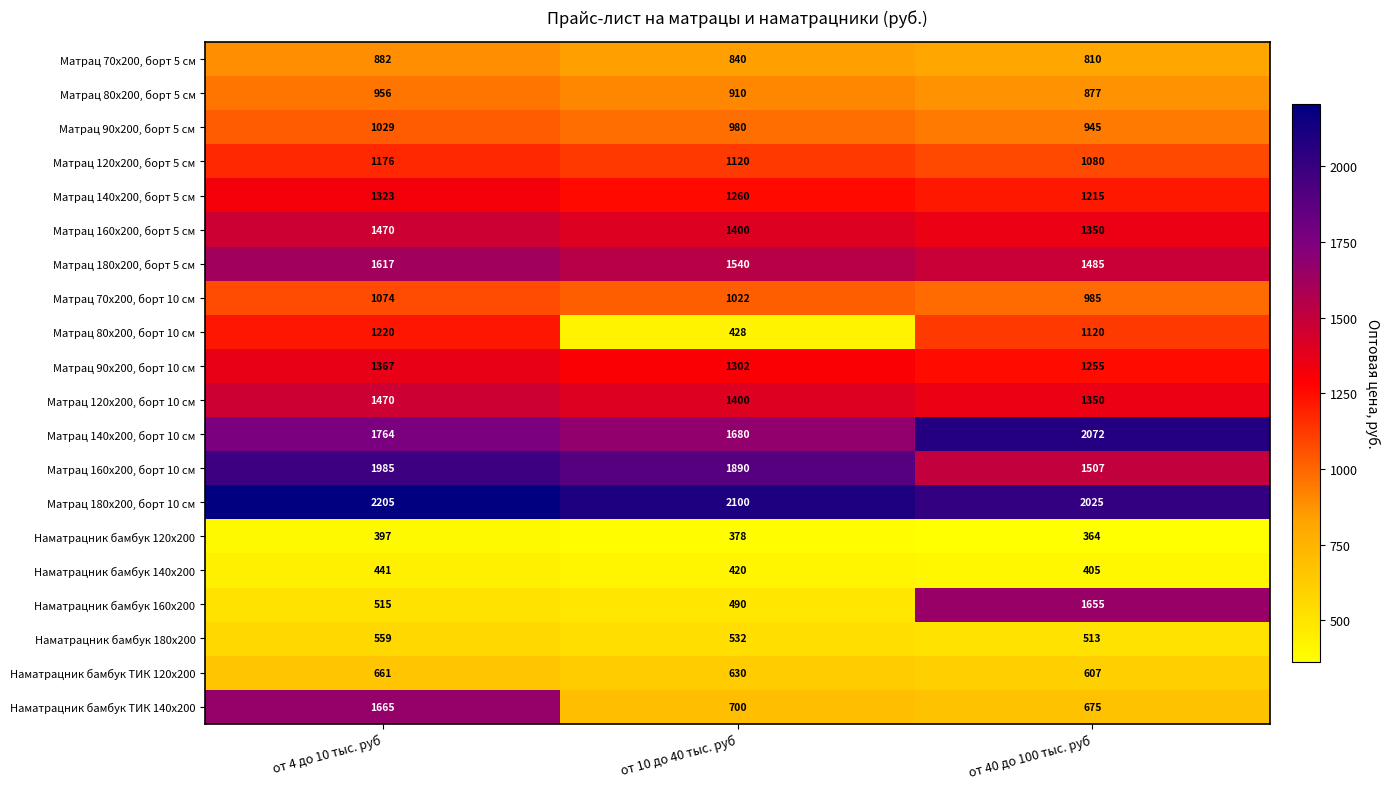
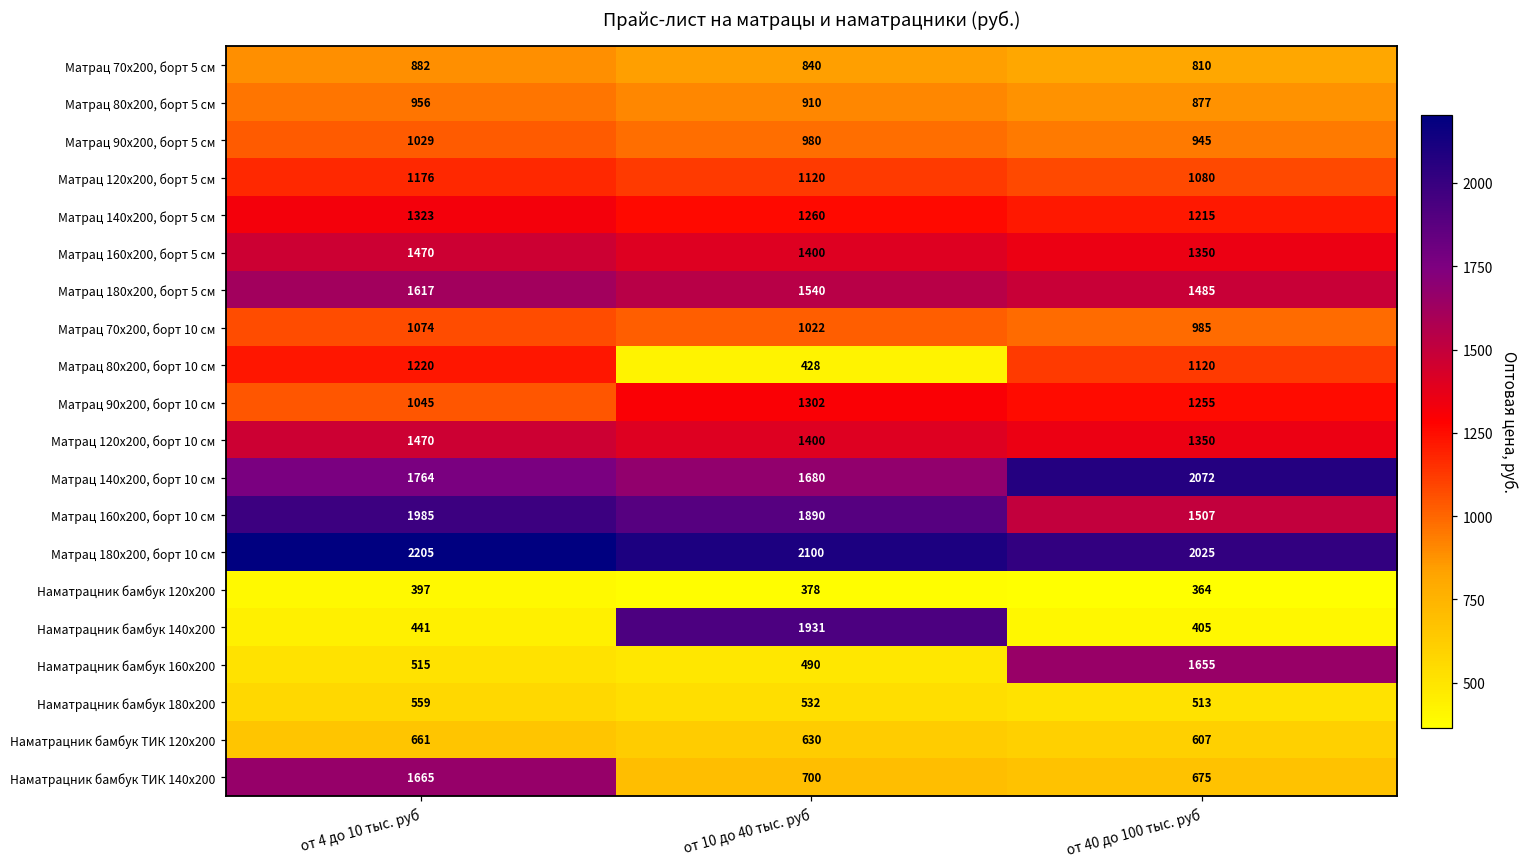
Матрац 90х200, борт 10 см, от 4 до 10 тыс. руб: 1367 -> 1045
Наматрацник бамбук 140х200, от 10 до 40 тыс. руб: 420 -> 1931
